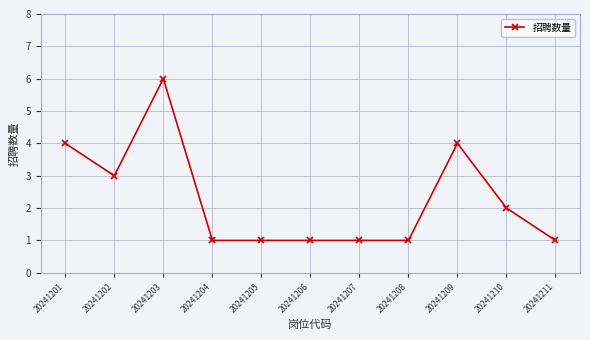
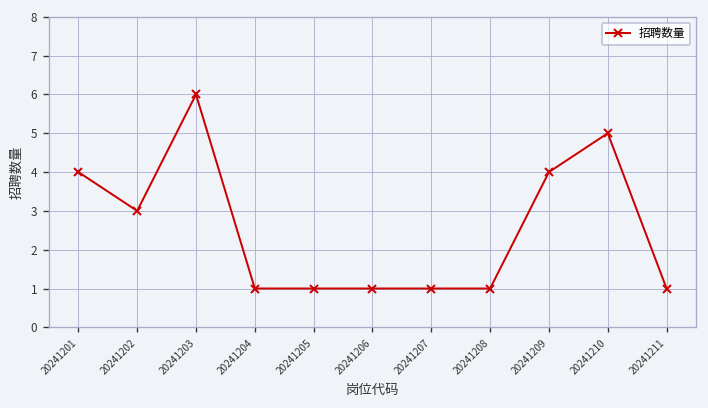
20241210: 2 -> 5
